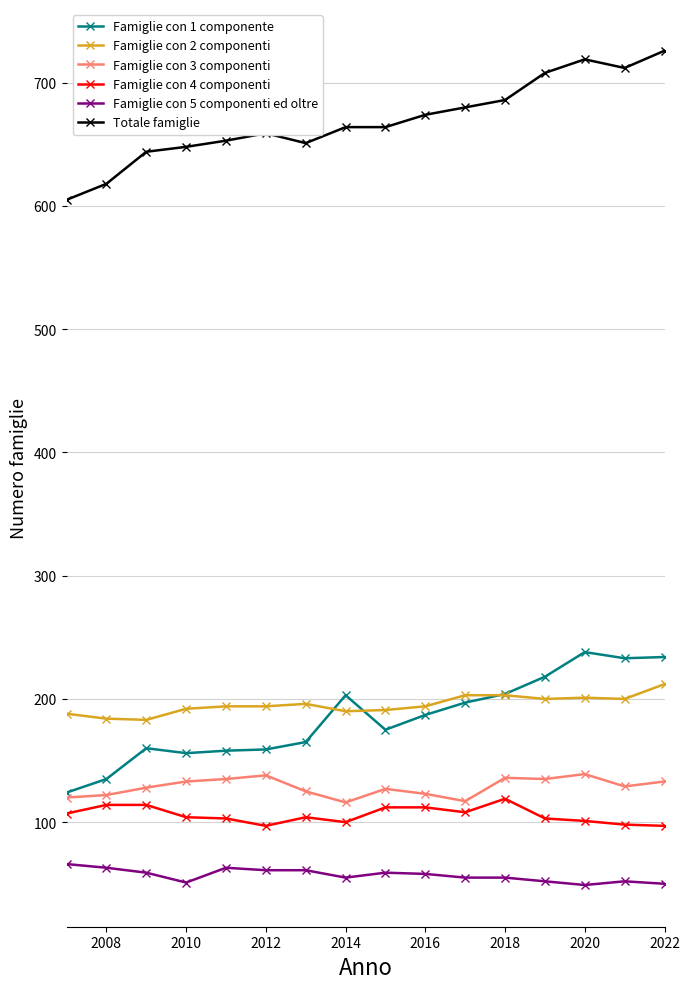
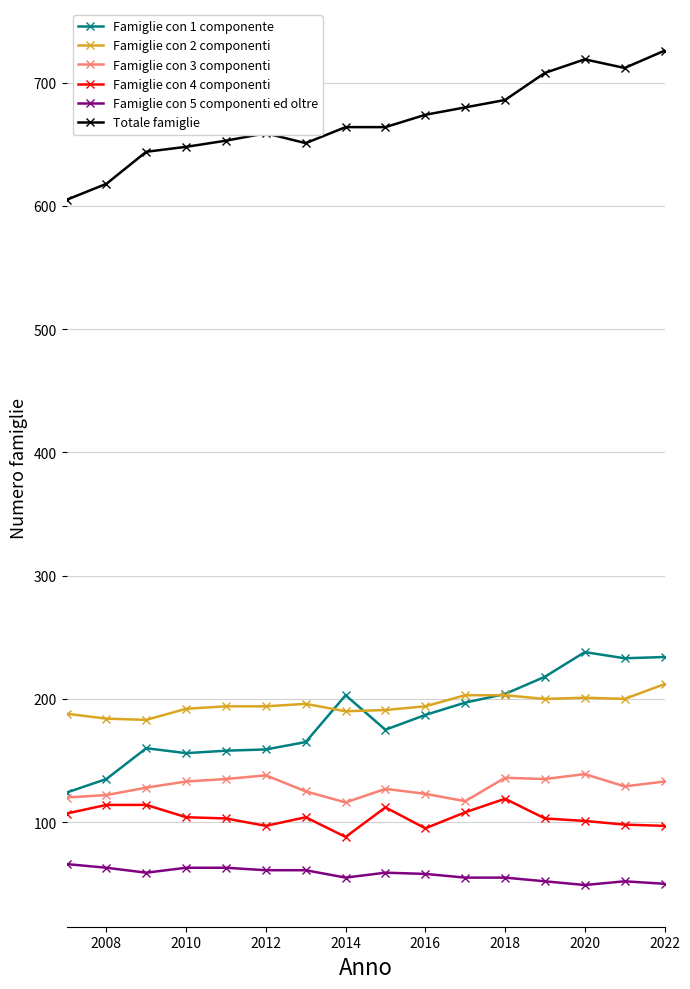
Famiglie con 5 componenti ed oltre, 2010: 51 -> 63
Famiglie con 4 componenti, 2014: 100 -> 88
Famiglie con 4 componenti, 2016: 112 -> 95
